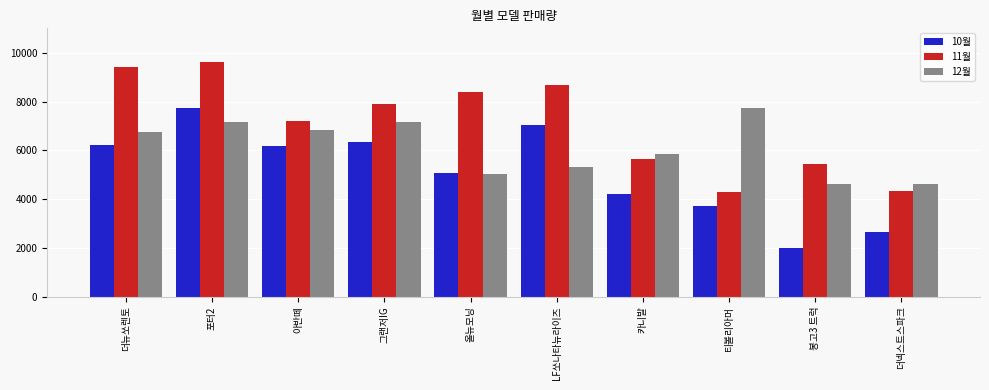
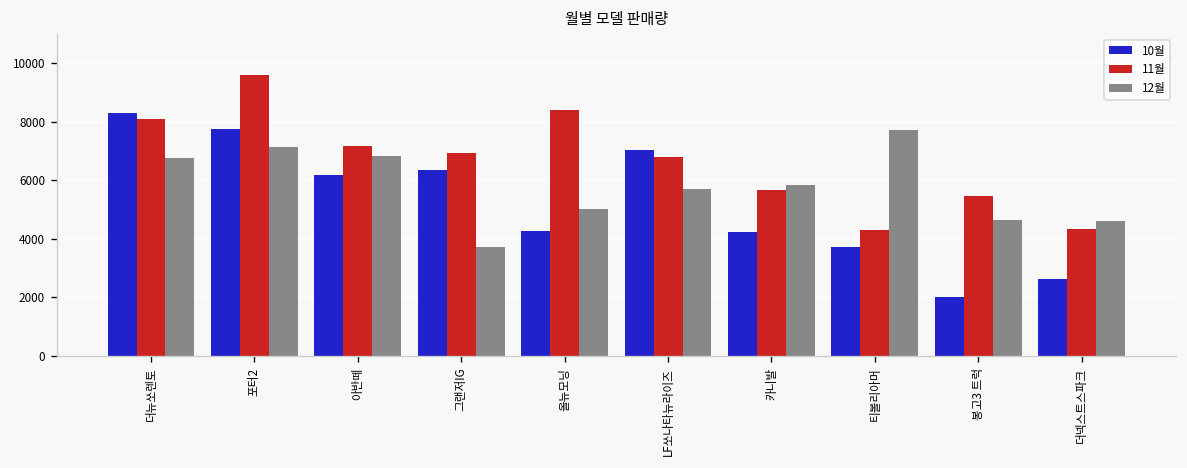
10월, 더뉴쏘렌토: 6200 -> 8300
11월, 더뉴쏘렌토: 9400 -> 8100
11월, 그랜저IG: 7900 -> 6900
12월, 그랜저IG: 7200 -> 3700
10월, 올뉴모닝: 5100 -> 4300
11월, LF쏘나타뉴라이즈: 8700 -> 6800
12월, LF쏘나타뉴라이즈: 5300 -> 5700
